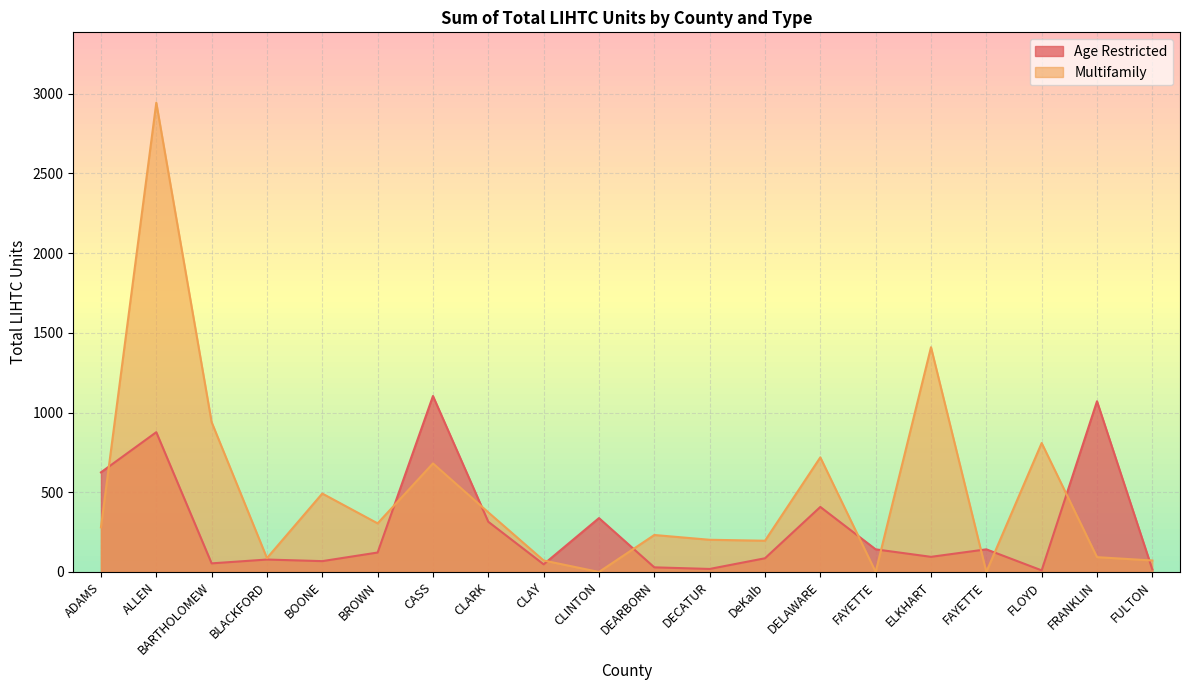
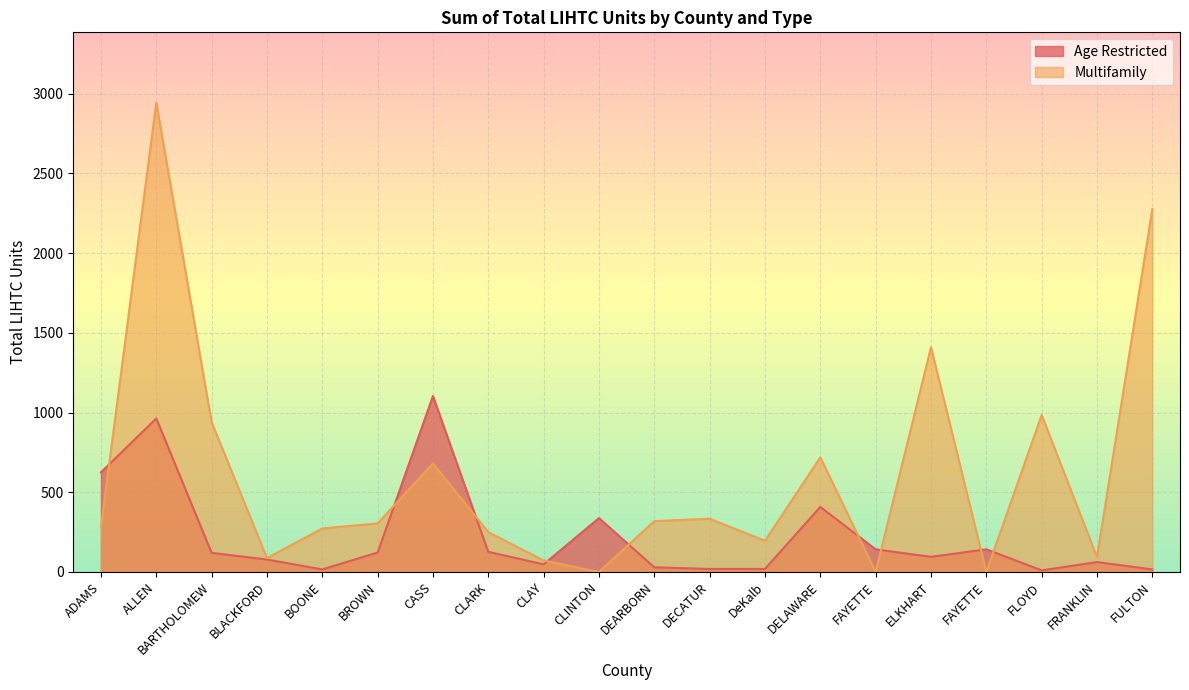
Age Restricted, ALLEN: 880 -> 960
Age Restricted, BARTHOLOMEW: 50 -> 120
Age Restricted, BOONE: 70 -> 20
Multifamily, BOONE: 490 -> 270
Age Restricted, CLARK: 320 -> 130
Multifamily, CLARK: 370 -> 250
Multifamily, DEARBORN: 230 -> 320
Multifamily, DECATUR: 200 -> 330
Age Restricted, DeKalb: 90 -> 20
Multifamily, FLOYD: 810 -> 990
Age Restricted, FRANKLIN: 1070 -> 60
Multifamily, FULTON: 70 -> 2280
